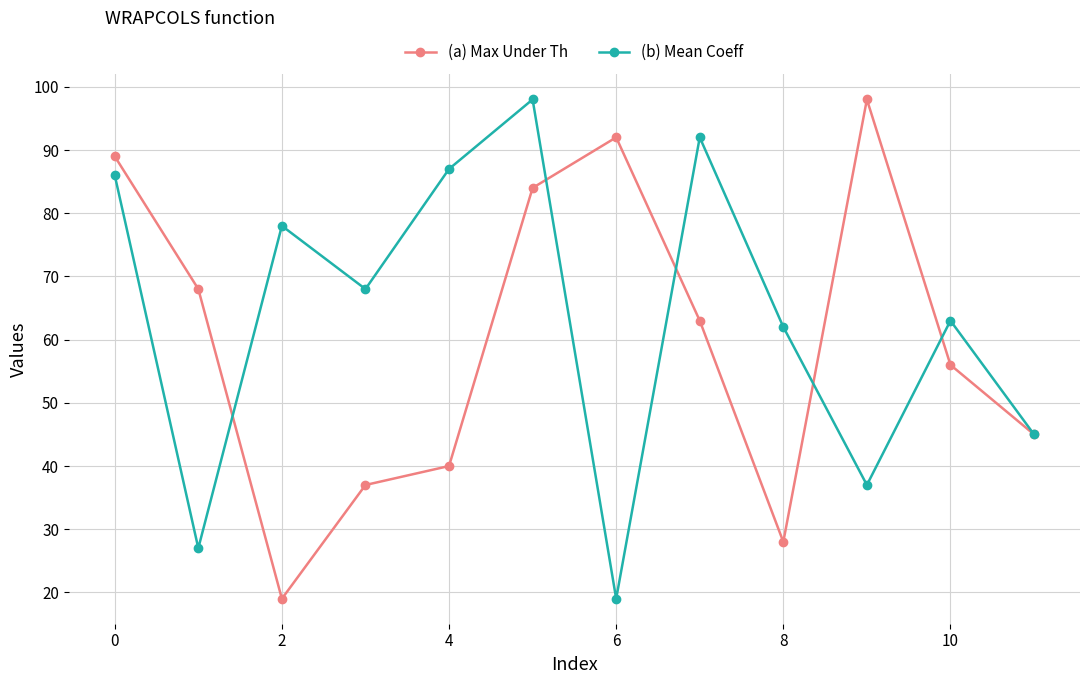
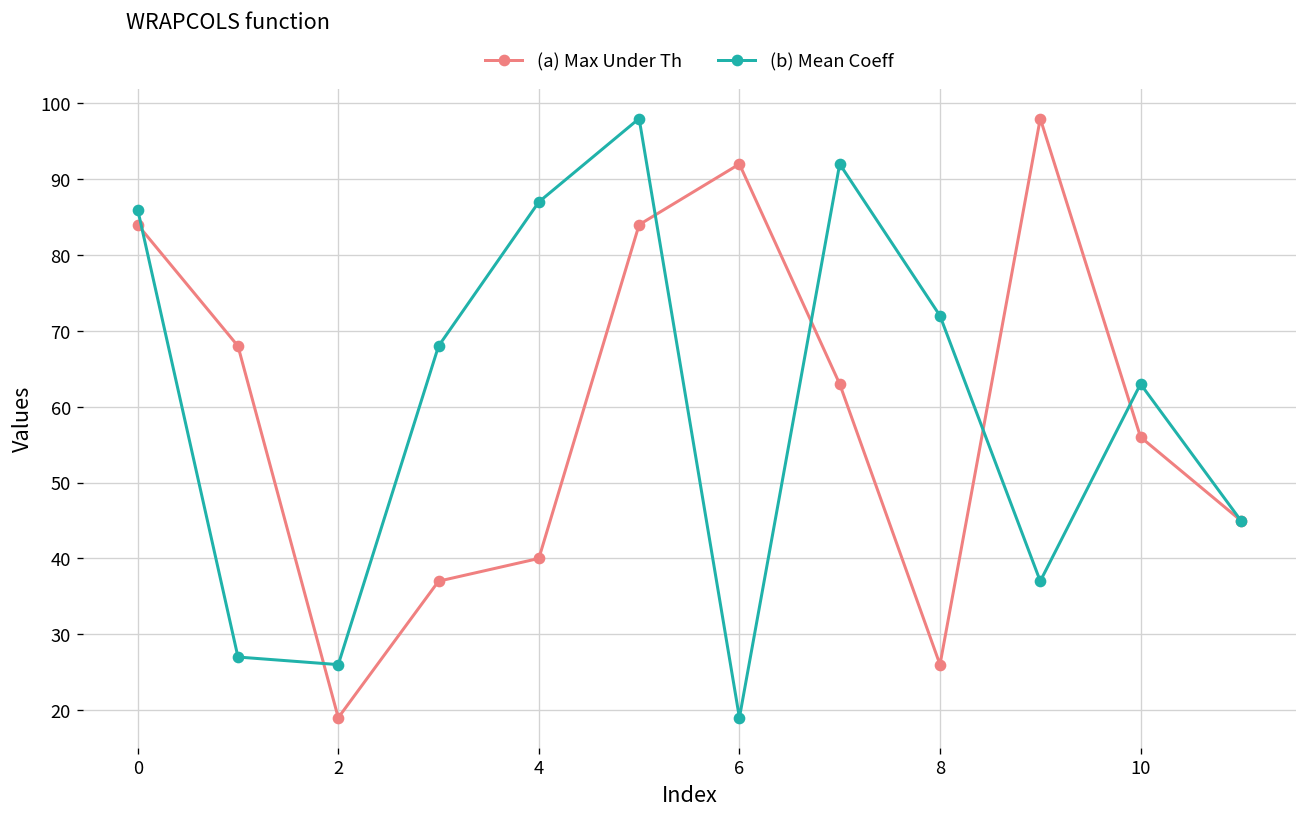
(a) Max Under Th, 0: 89 -> 84
(b) Mean Coeff, 2: 78 -> 26
(a) Max Under Th, 8: 28 -> 26
(b) Mean Coeff, 8: 62 -> 72
